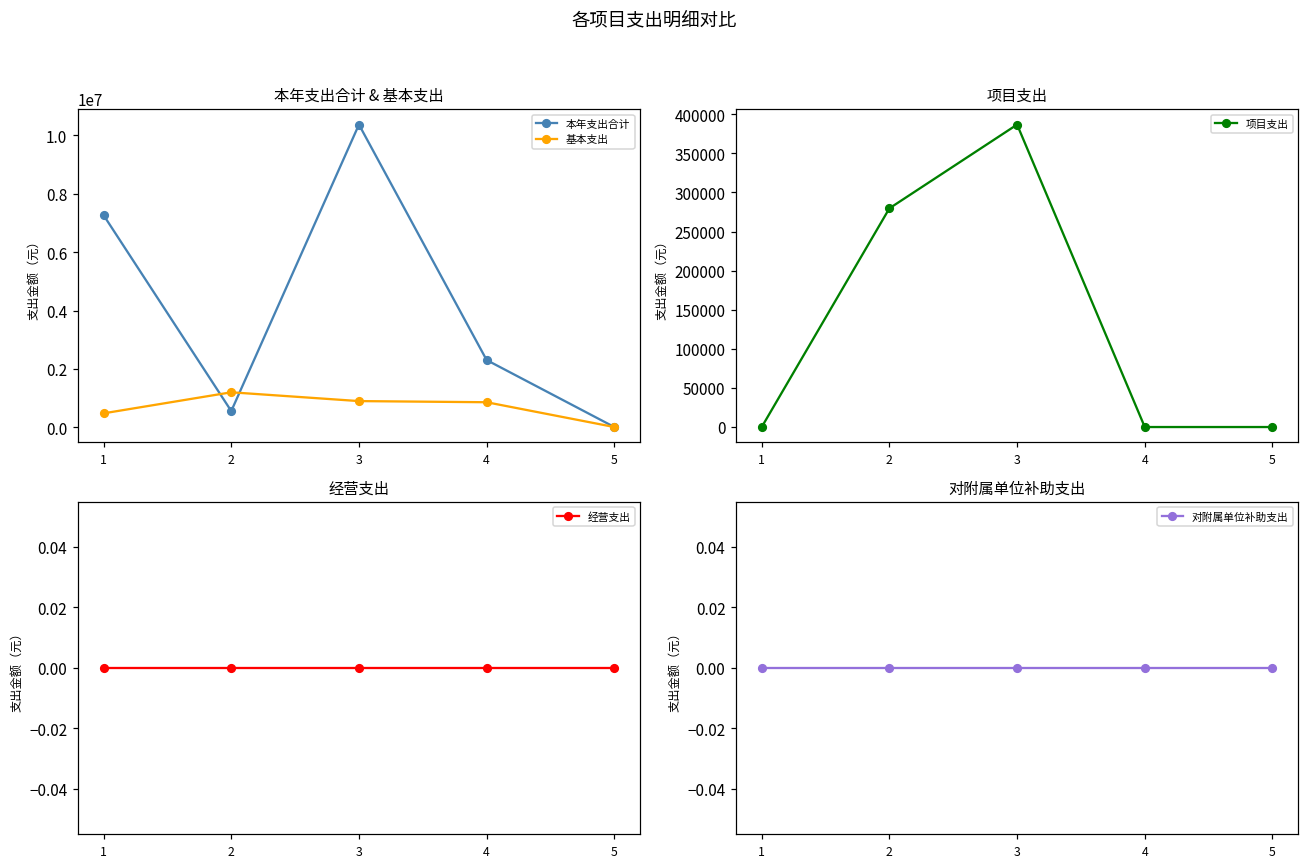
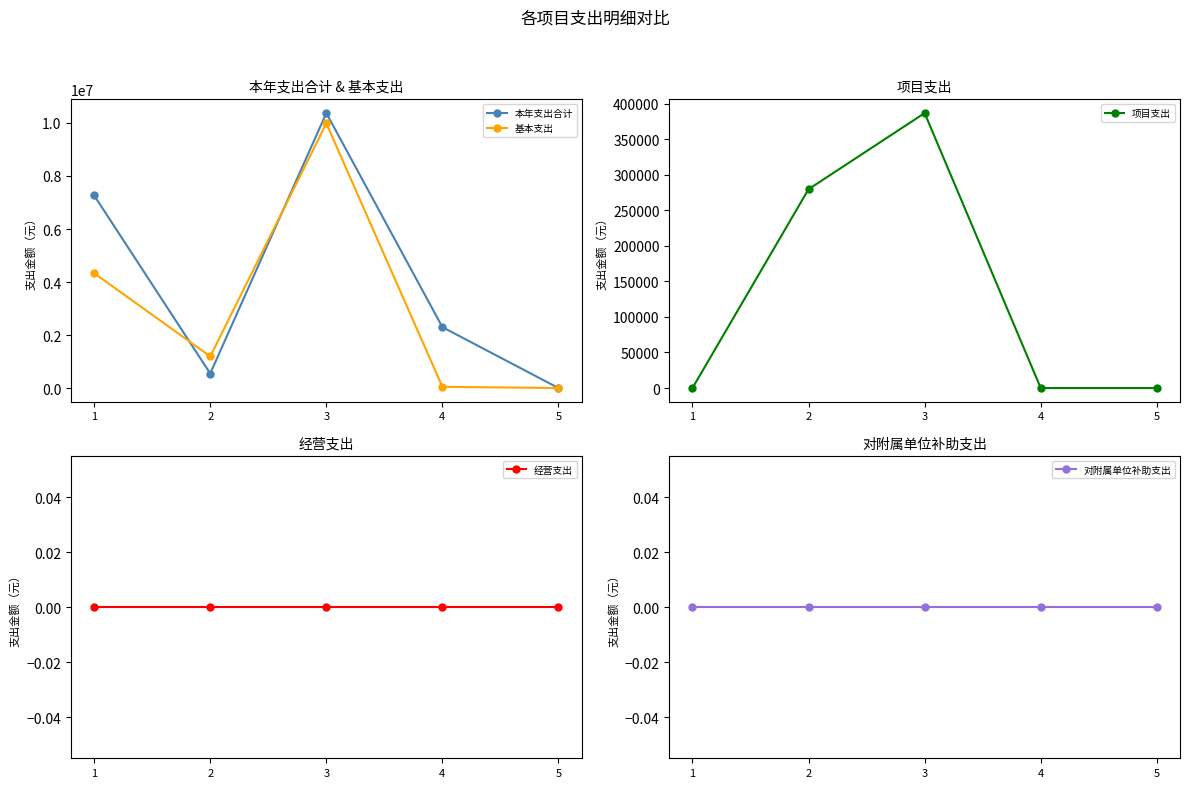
本年支出合计 & 基本支出, 基本支出, 1: 500000 -> 4300000
本年支出合计 & 基本支出, 基本支出, 3: 900000 -> 10000000
本年支出合计 & 基本支出, 基本支出, 4: 900000 -> 100000
